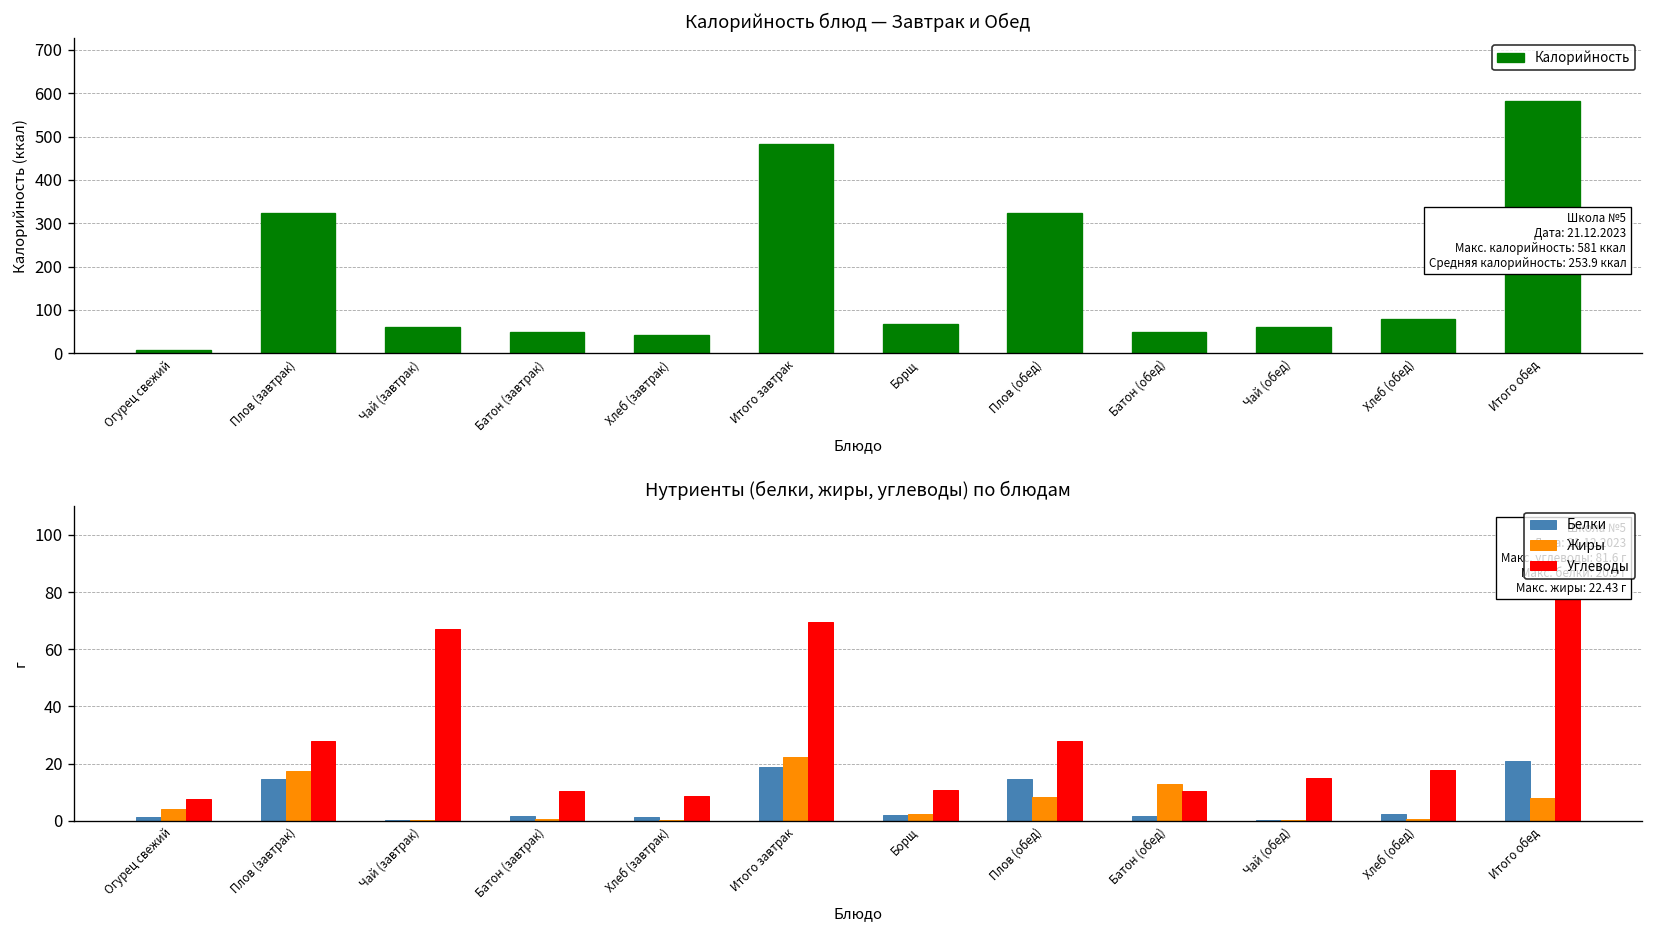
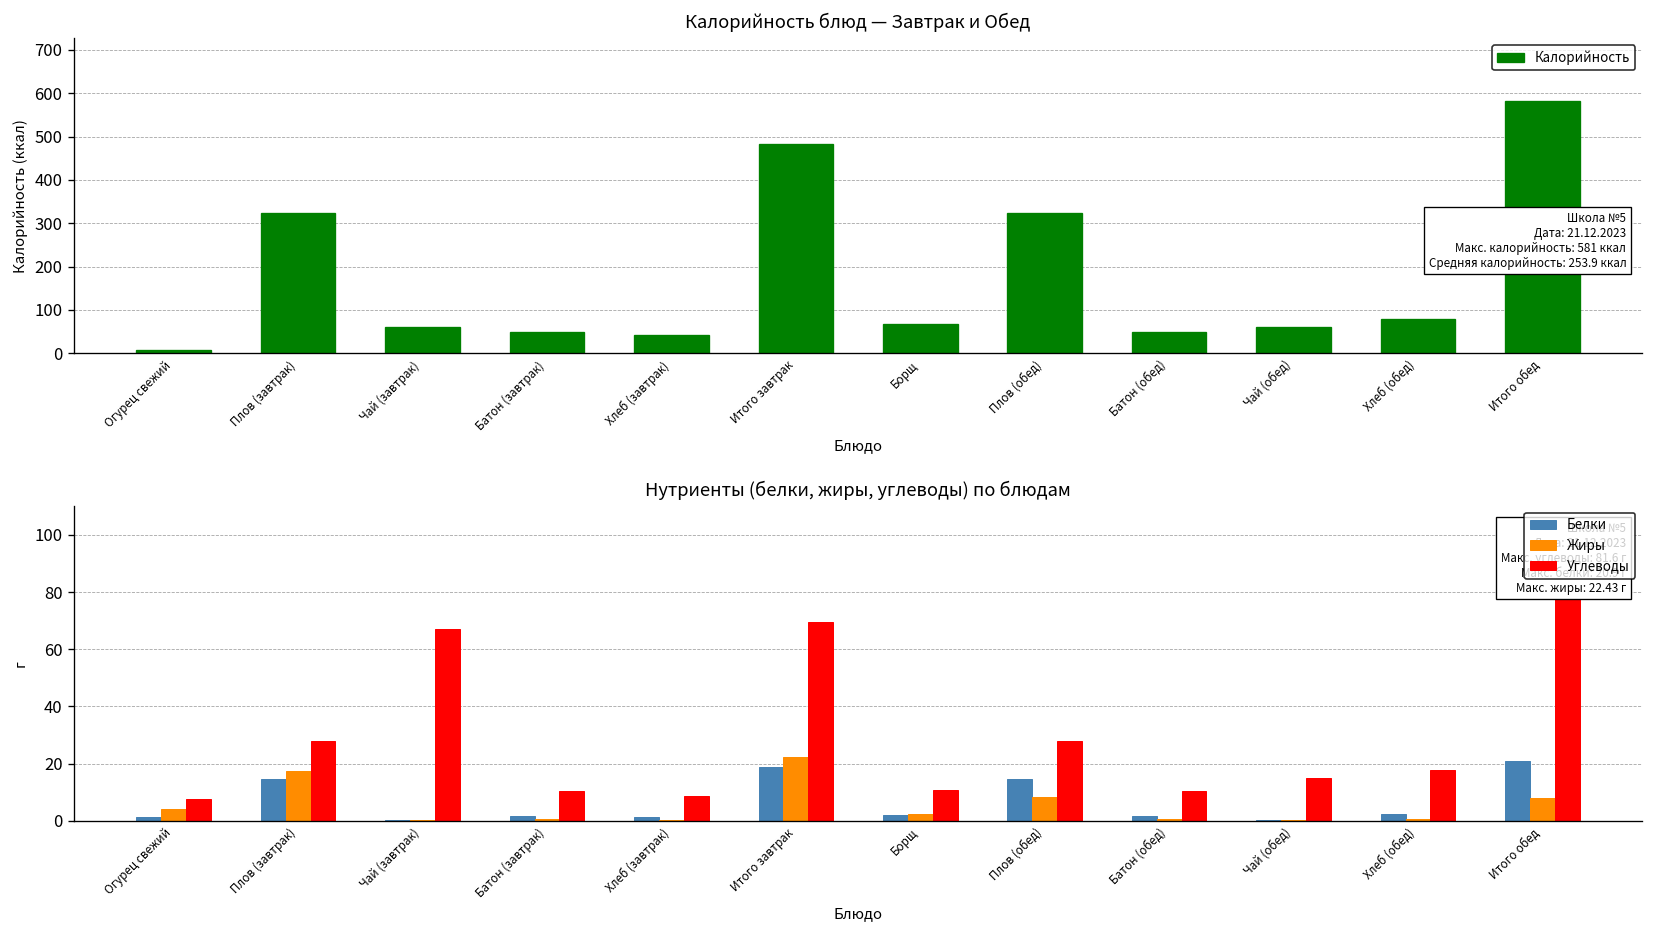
Нутриенты (белки, жиры, углеводы) по блюдам, Жиры, Батон (обед): 13 -> 1
